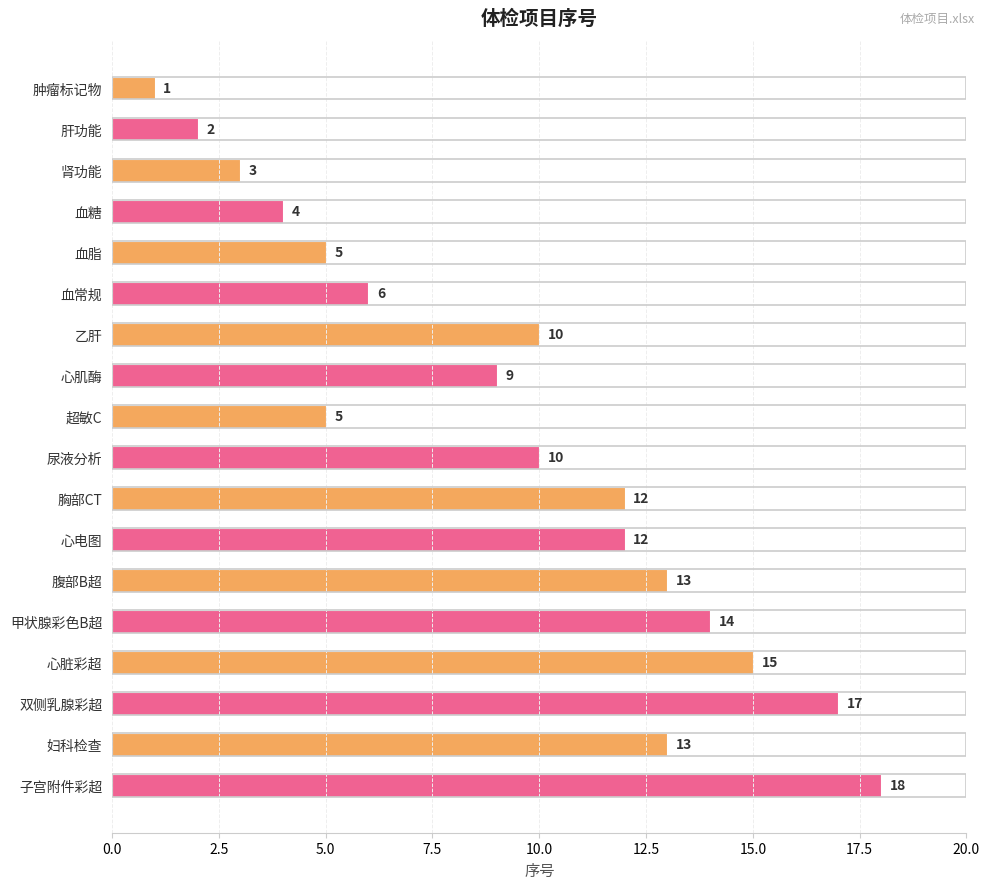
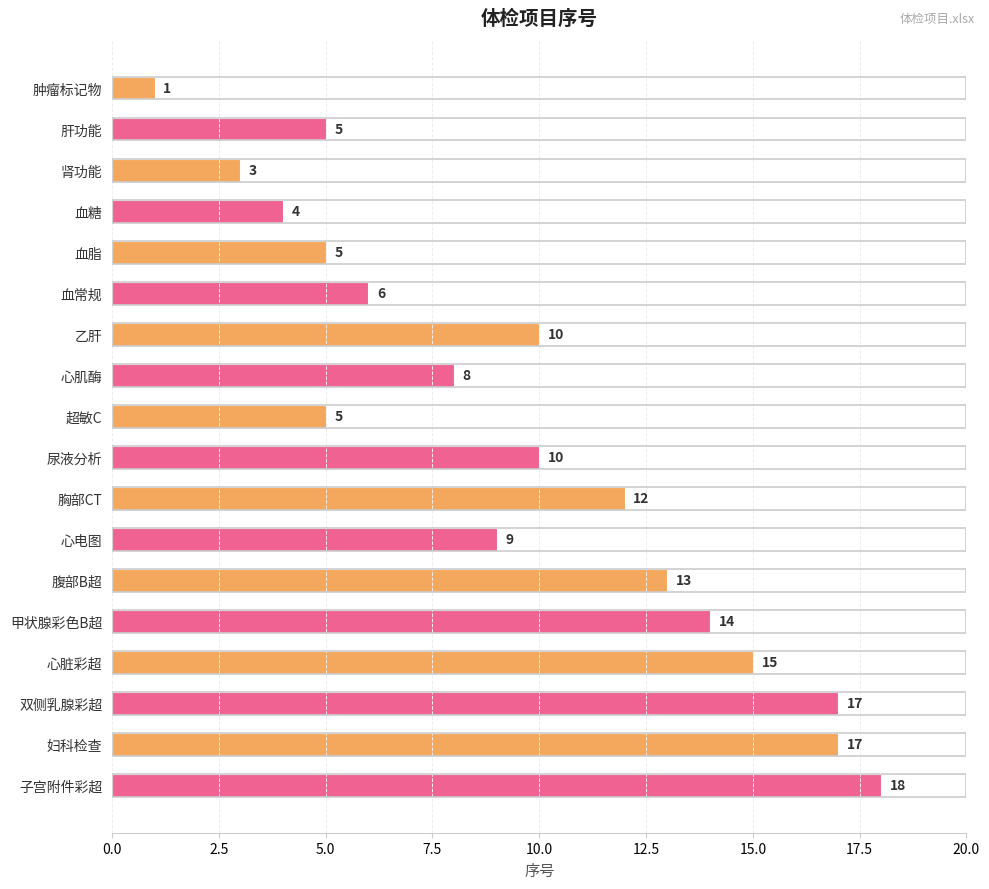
肝功能: 2 -> 5
心肌酶: 9 -> 8
心电图: 12 -> 9
妇科检查: 13 -> 17
